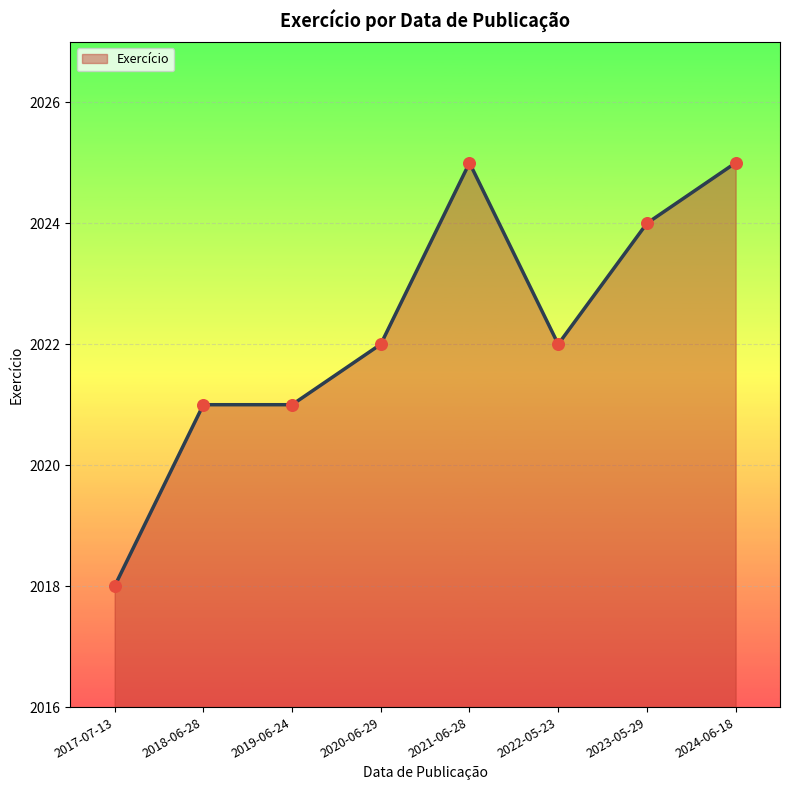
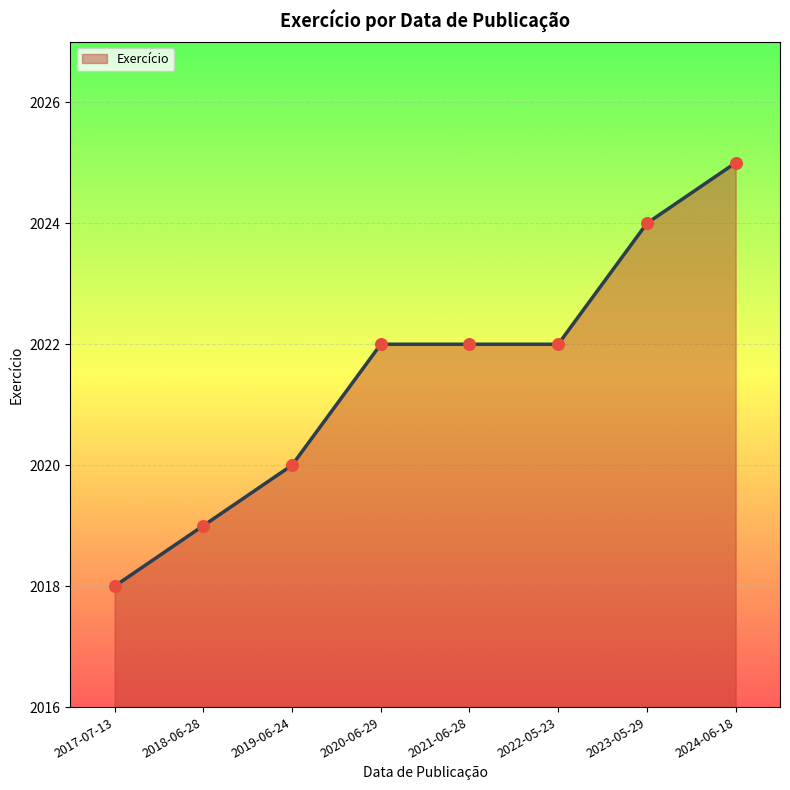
2018-06-28: 2021 -> 2019
2019-06-24: 2021 -> 2020
2021-06-28: 2025 -> 2022
